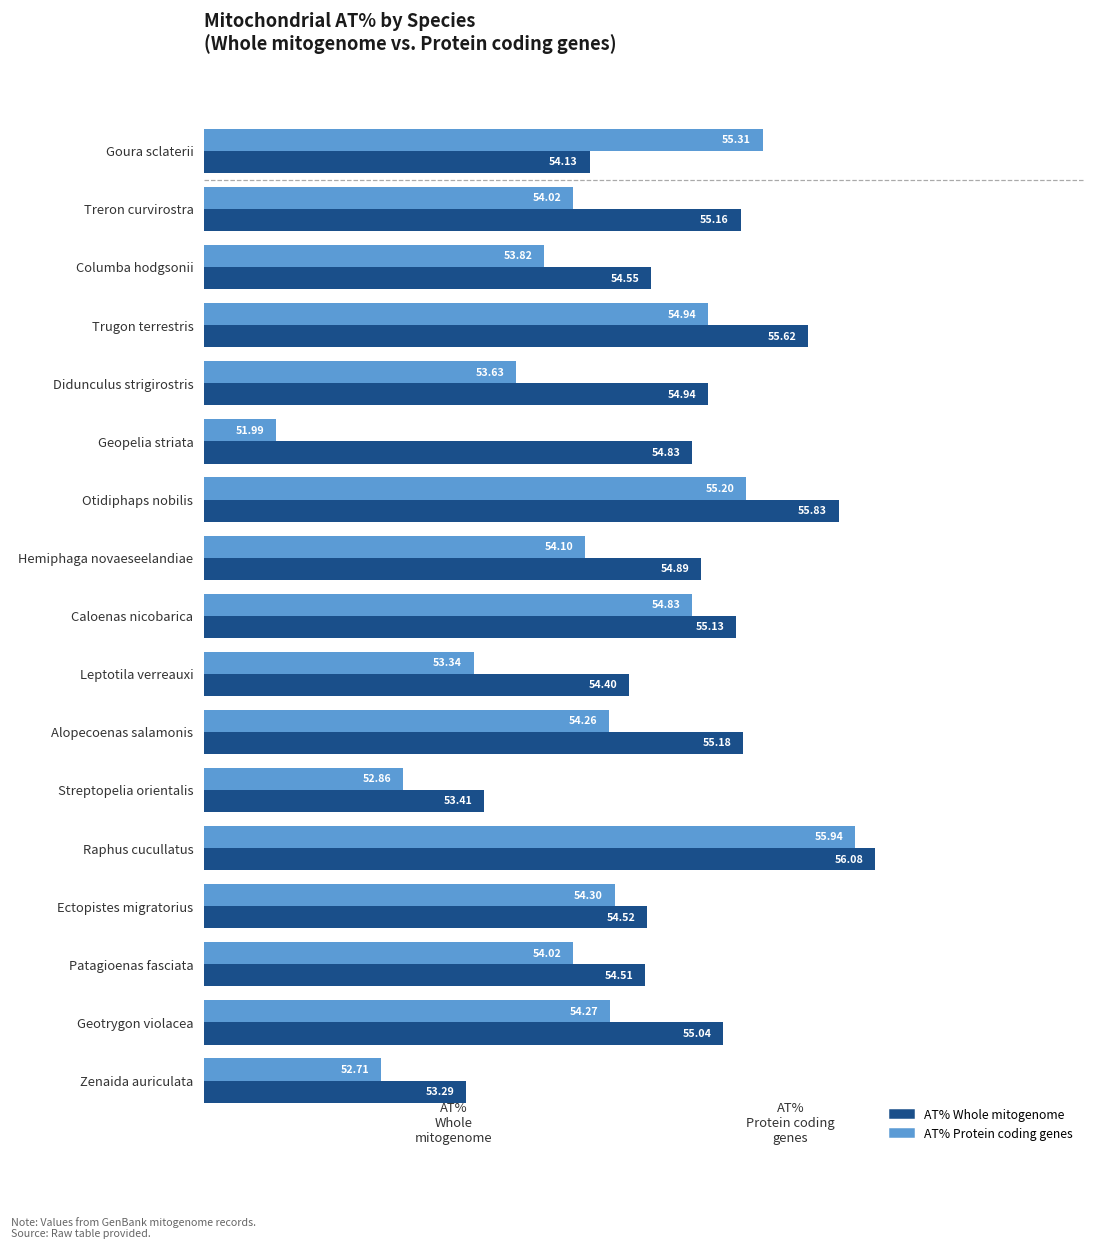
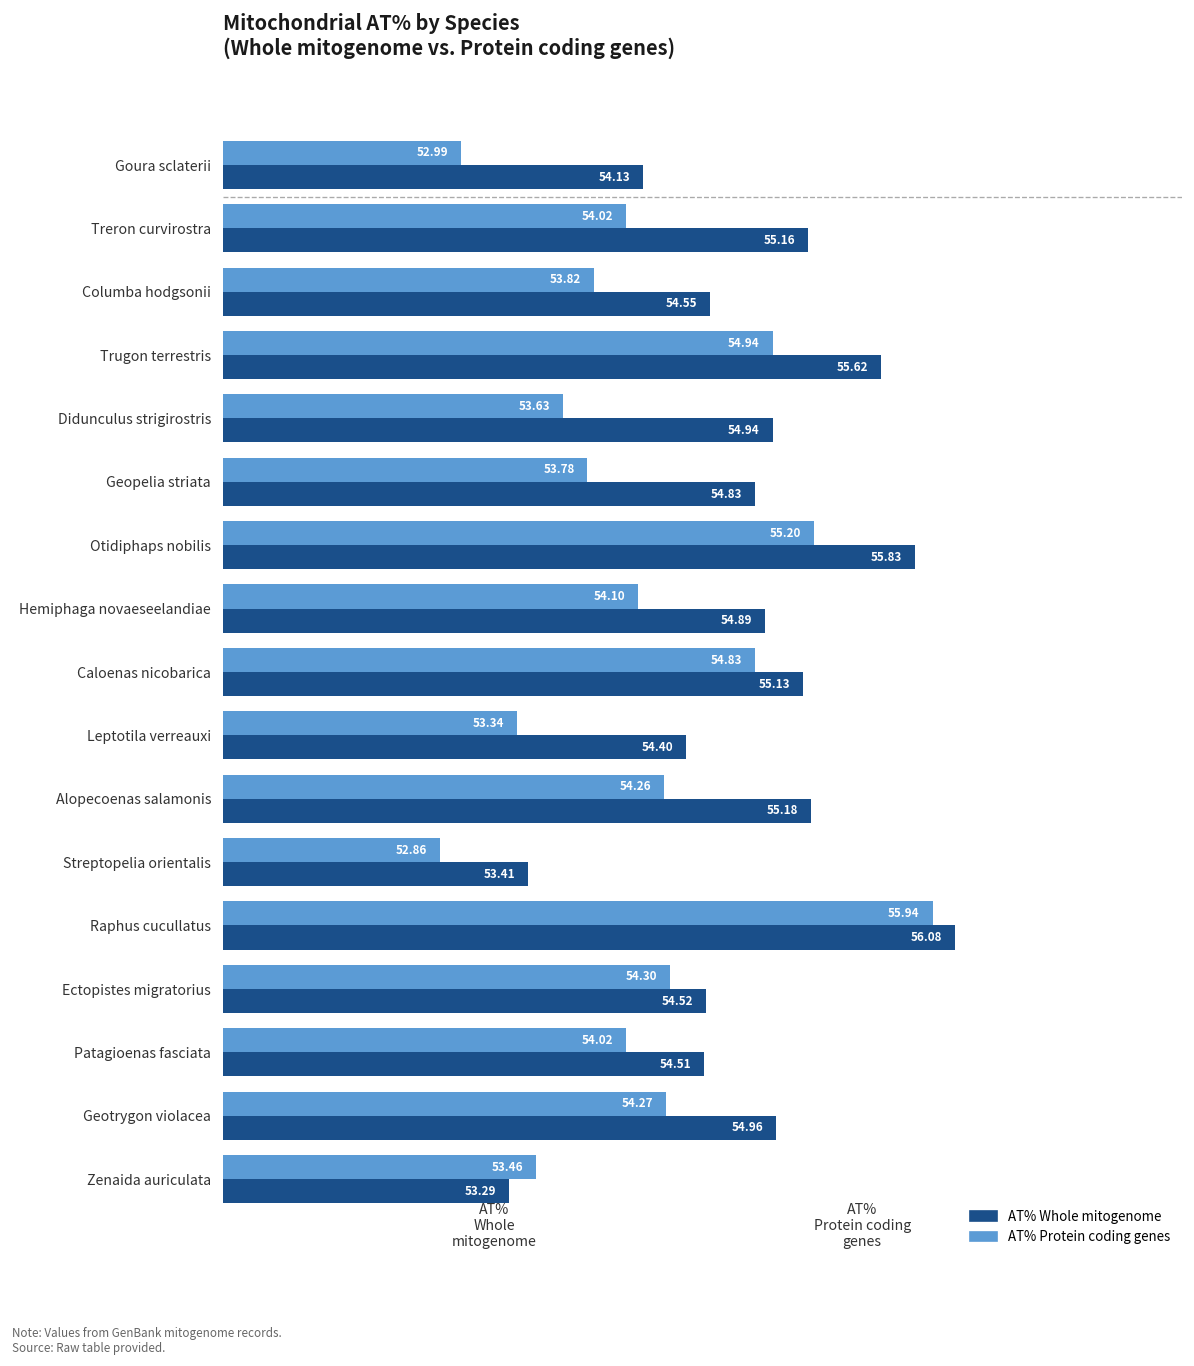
AT% Protein coding genes, Goura sclaterii: 55.31 -> 52.99
AT% Protein coding genes, Geopelia striata: 51.99 -> 53.78
AT% Whole mitogenome, Geotrygon violacea: 55.04 -> 54.96
AT% Protein coding genes, Zenaida auriculata: 52.71 -> 53.46
